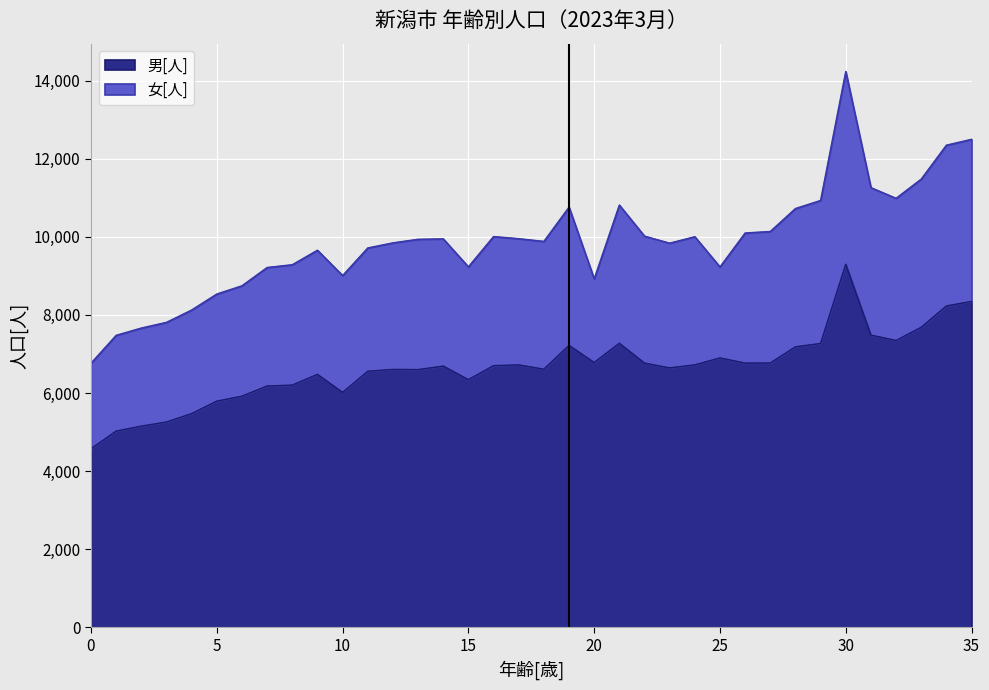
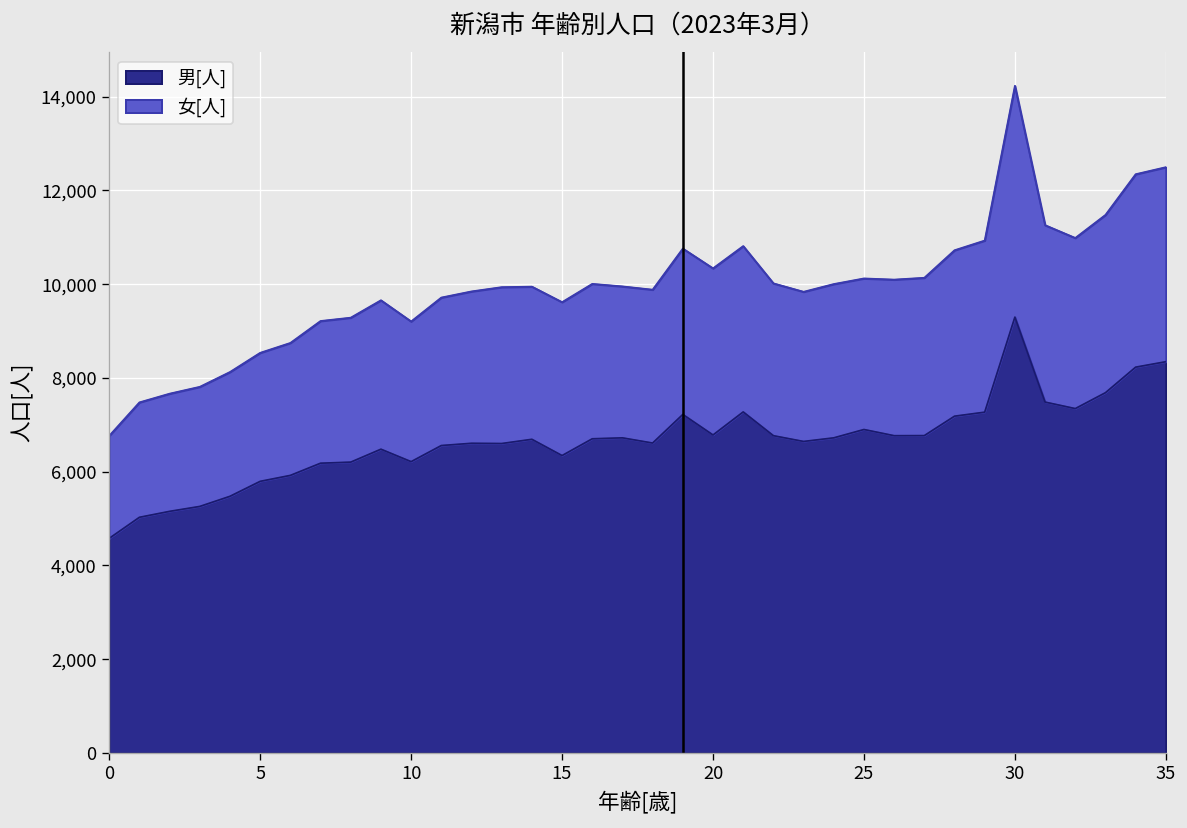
男[人], 10: 6,000 -> 6,200
女[人], 15: 2,900 -> 3,300
女[人], 20: 2,100 -> 3,600
女[人], 25: 2,300 -> 3,200
